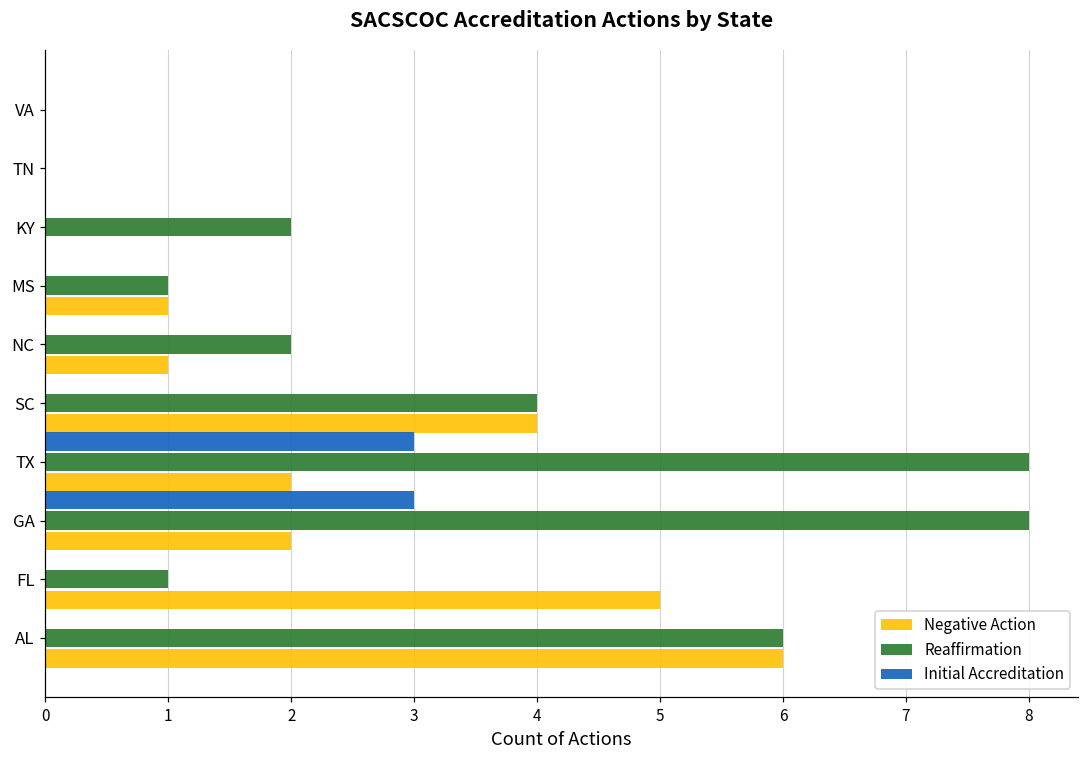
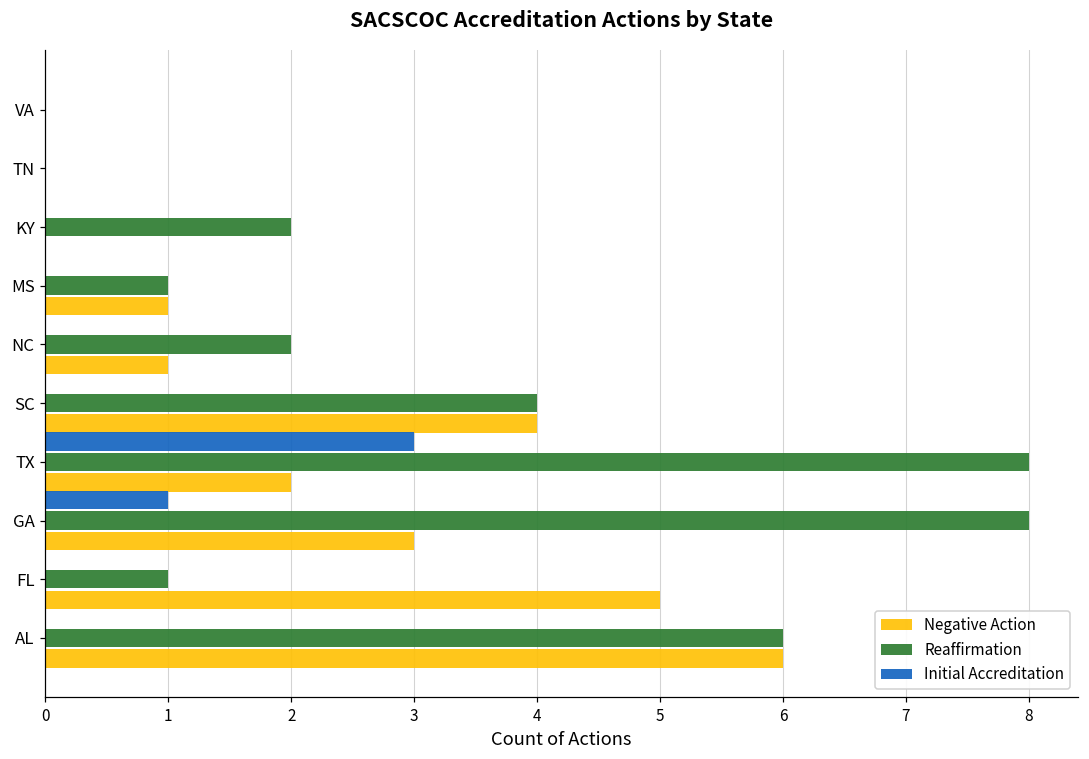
Initial Accreditation, GA: 3 -> 1
Negative Action, GA: 2 -> 3
